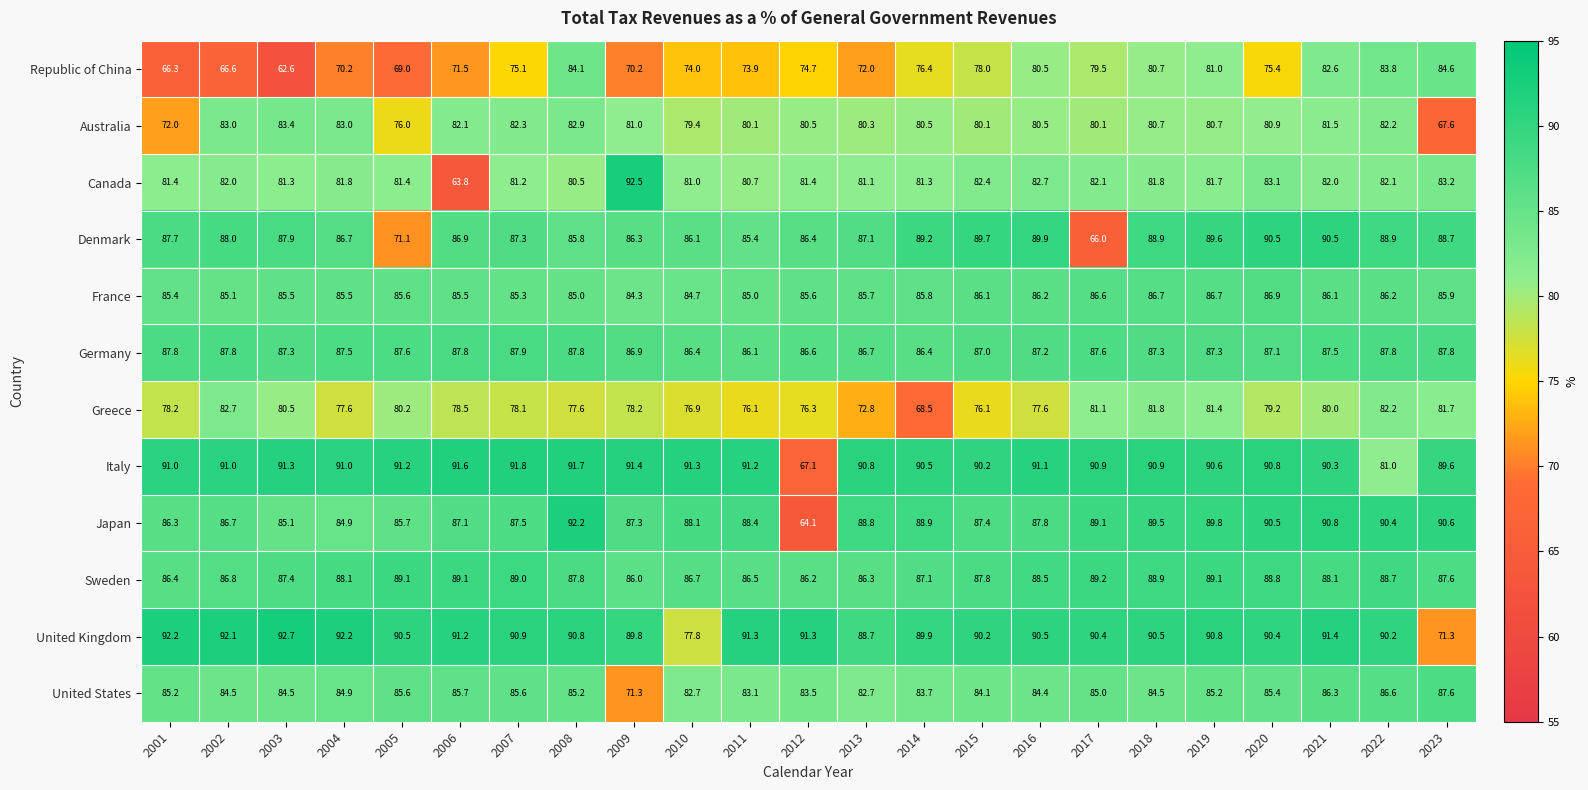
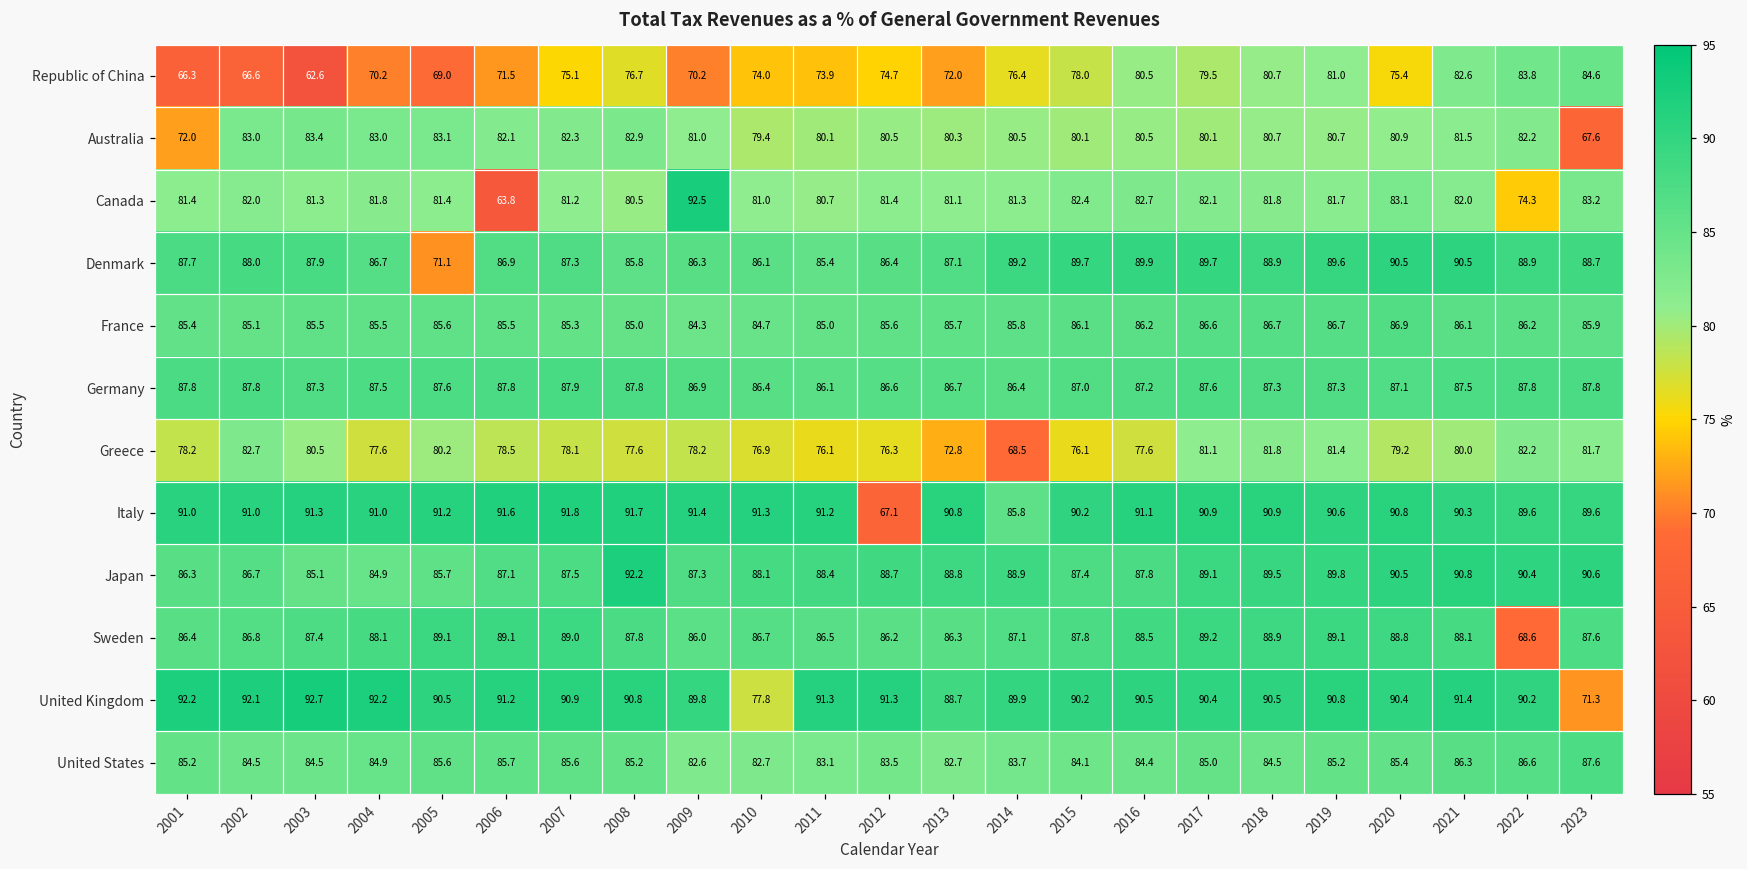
Republic of China, 2008: 84.1 -> 76.7
Australia, 2005: 76.0 -> 83.1
Canada, 2022: 82.1 -> 74.3
Denmark, 2017: 66.0 -> 89.7
Italy, 2014: 90.5 -> 85.8
Italy, 2022: 81.0 -> 89.6
Japan, 2012: 64.1 -> 88.7
Sweden, 2022: 88.7 -> 68.6
United States, 2009: 71.3 -> 82.6
